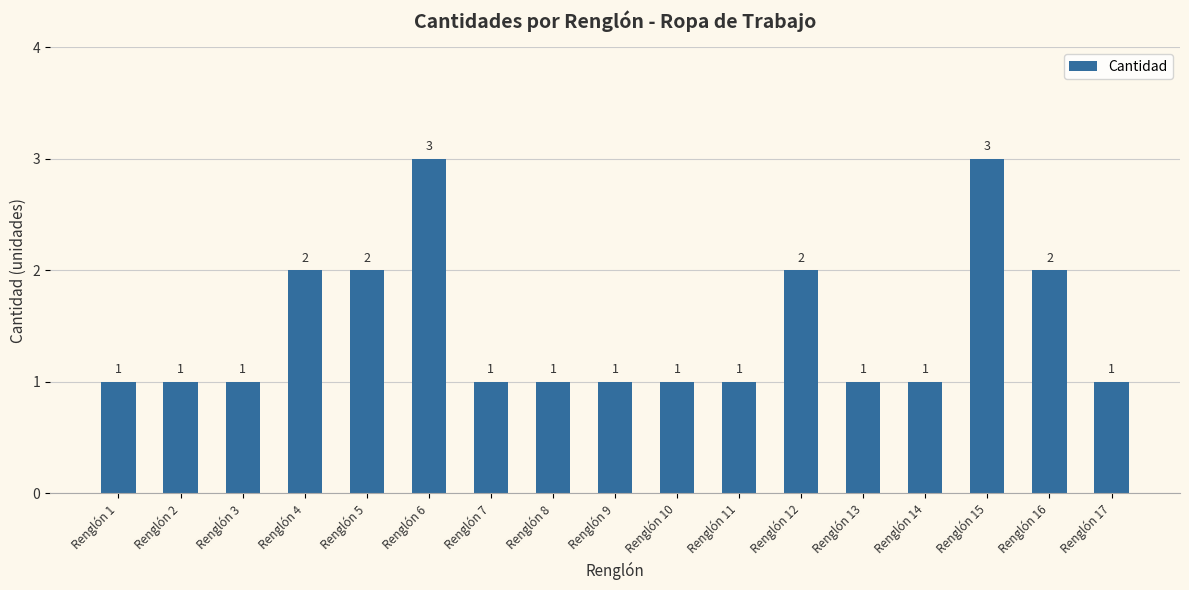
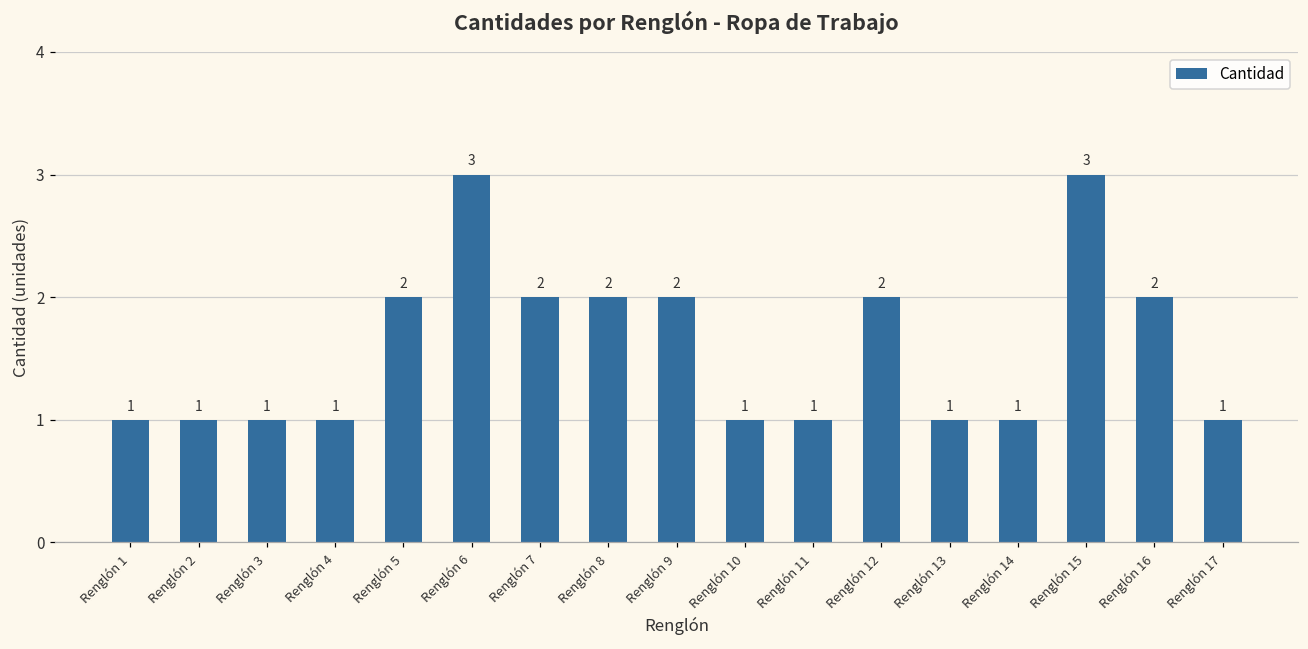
Renglón 4: 2 -> 1
Renglón 7: 1 -> 2
Renglón 8: 1 -> 2
Renglón 9: 1 -> 2
